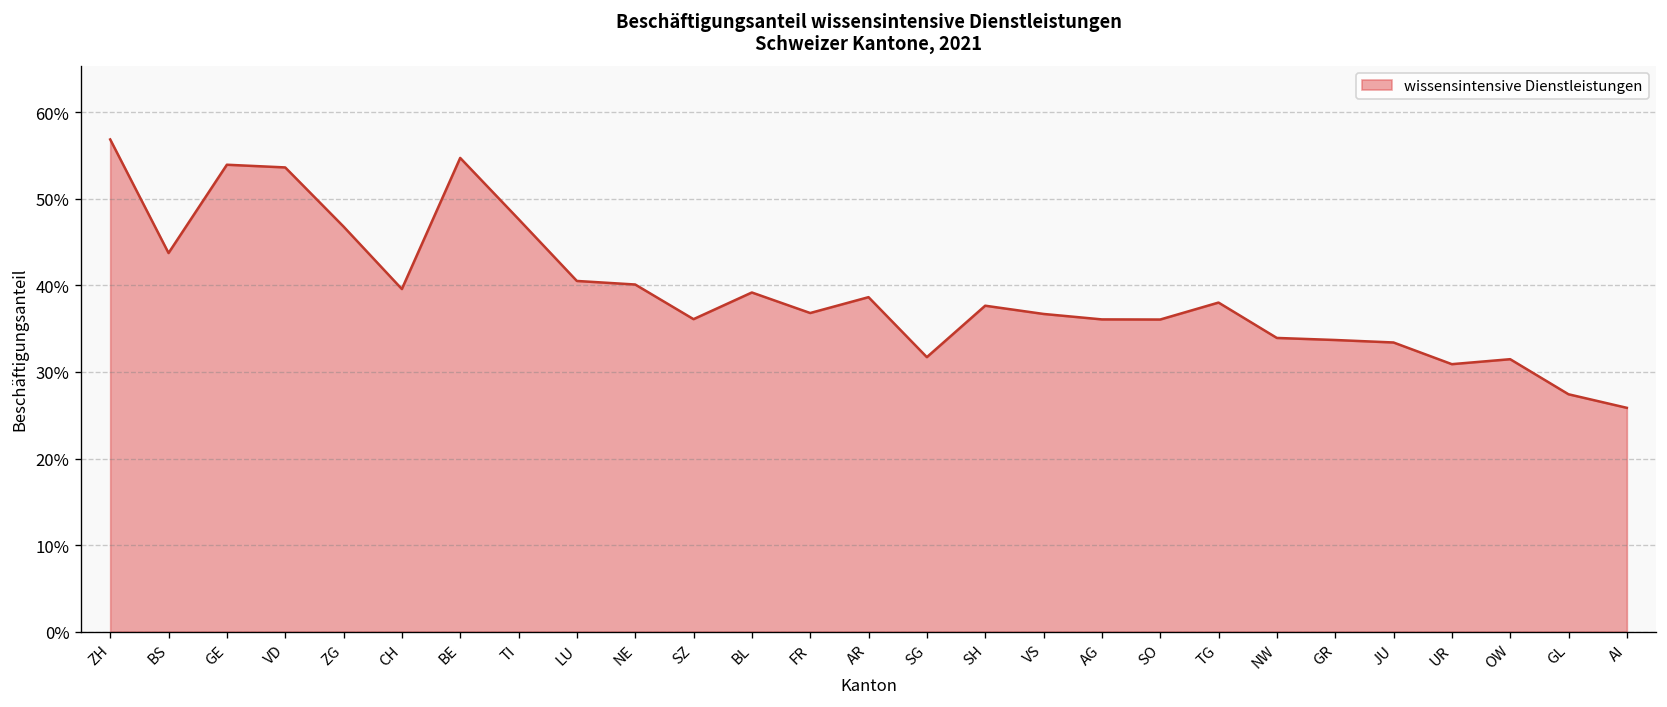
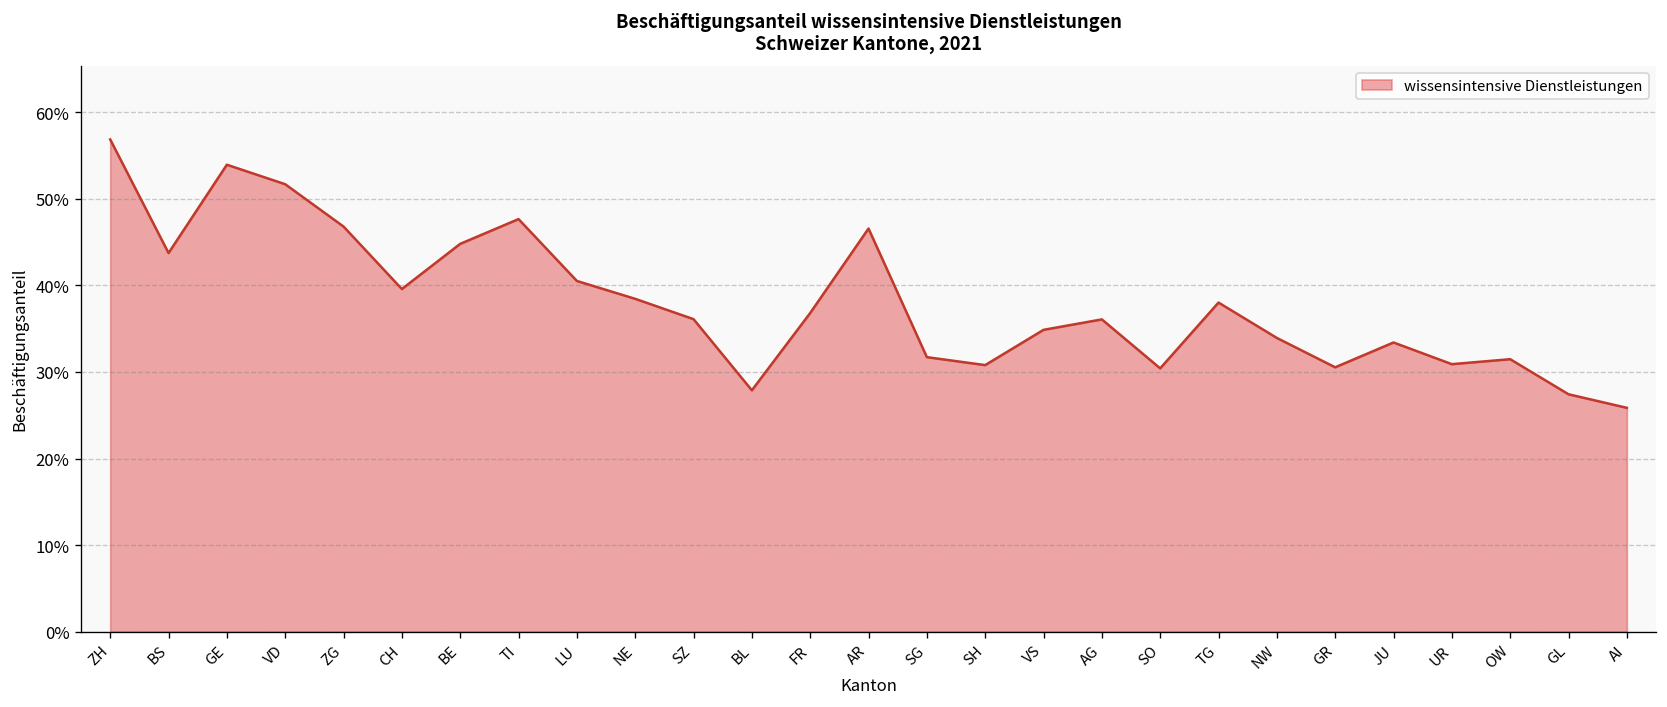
VD: 54% -> 52%
BE: 55% -> 45%
NE: 40% -> 38%
BL: 39% -> 28%
AR: 39% -> 47%
SH: 38% -> 31%
VS: 37% -> 35%
SO: 36% -> 30%
GR: 34% -> 31%
